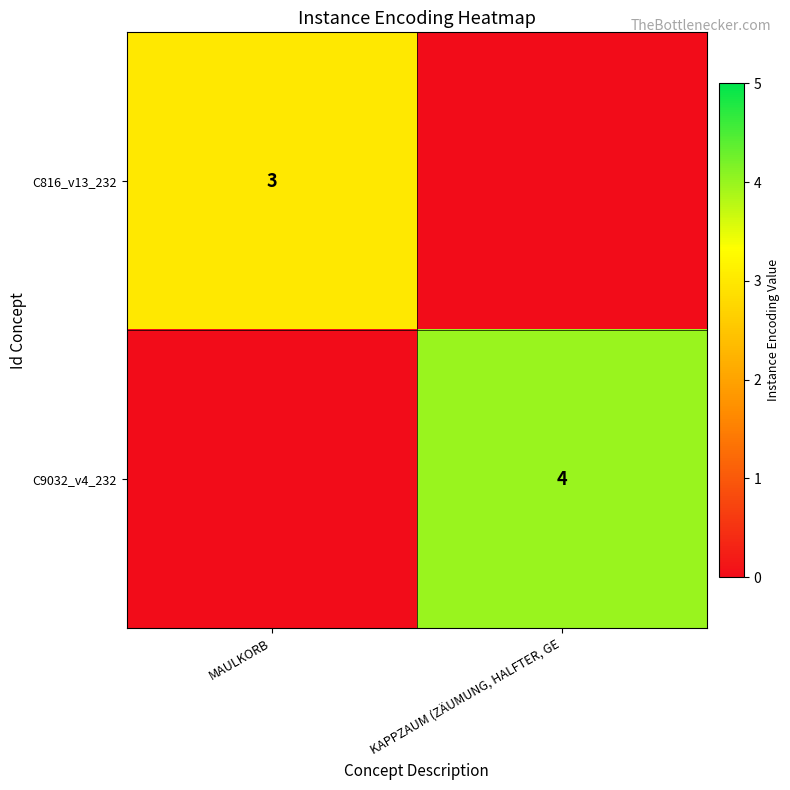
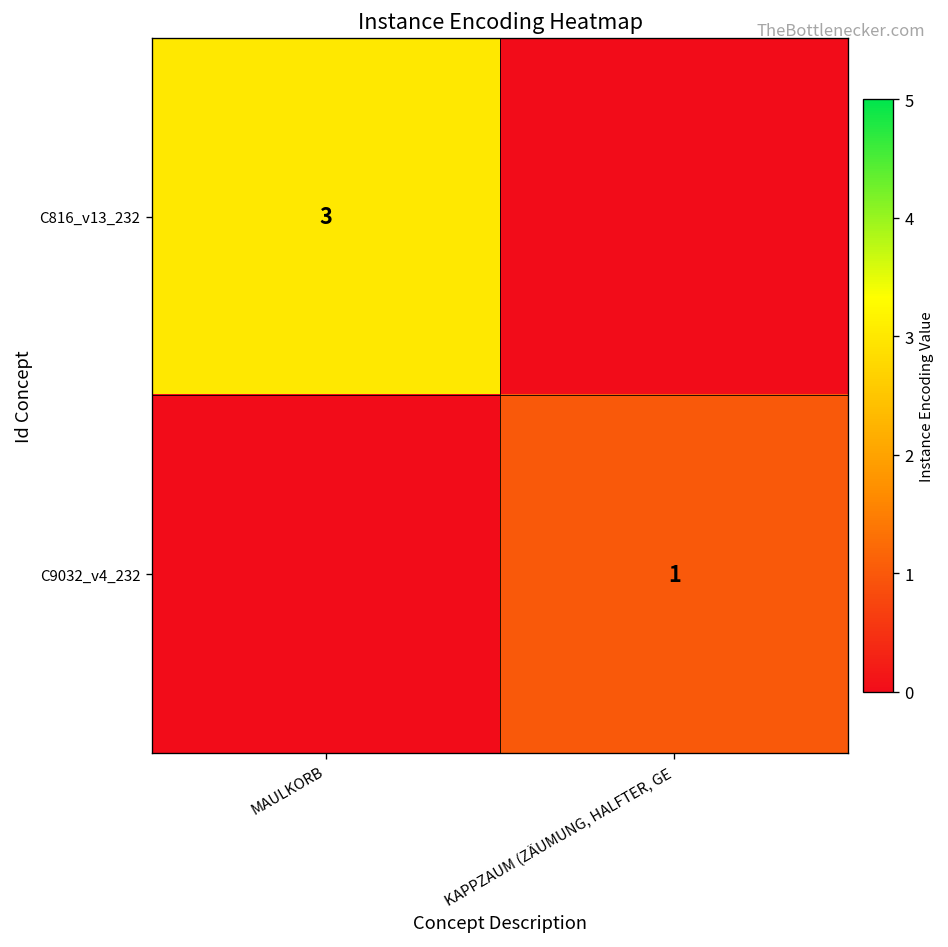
C9032_v4_232, KAPPZAUM (ZÄUMUNG, HALFTER, GE: 4 -> 1
